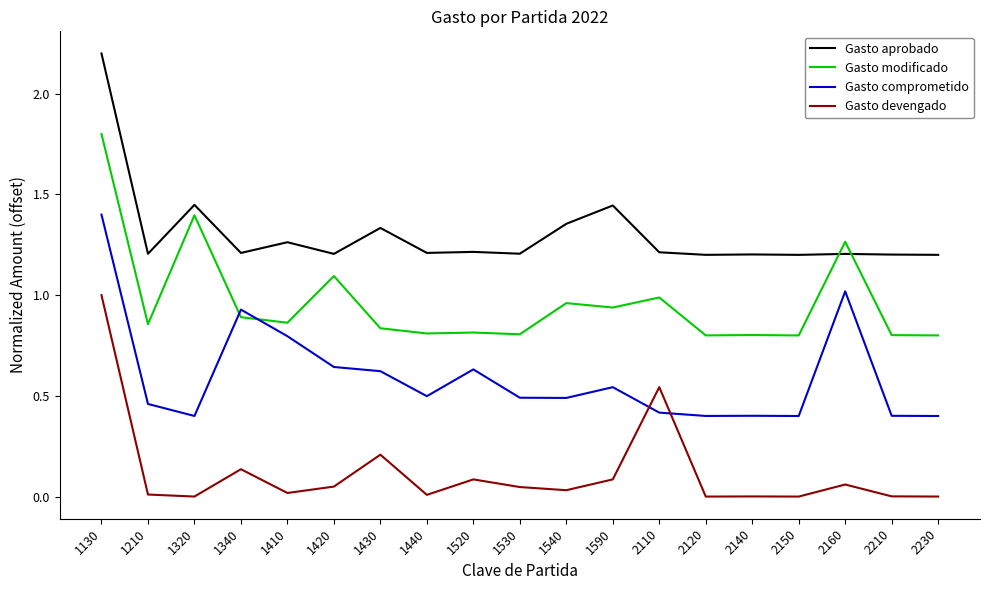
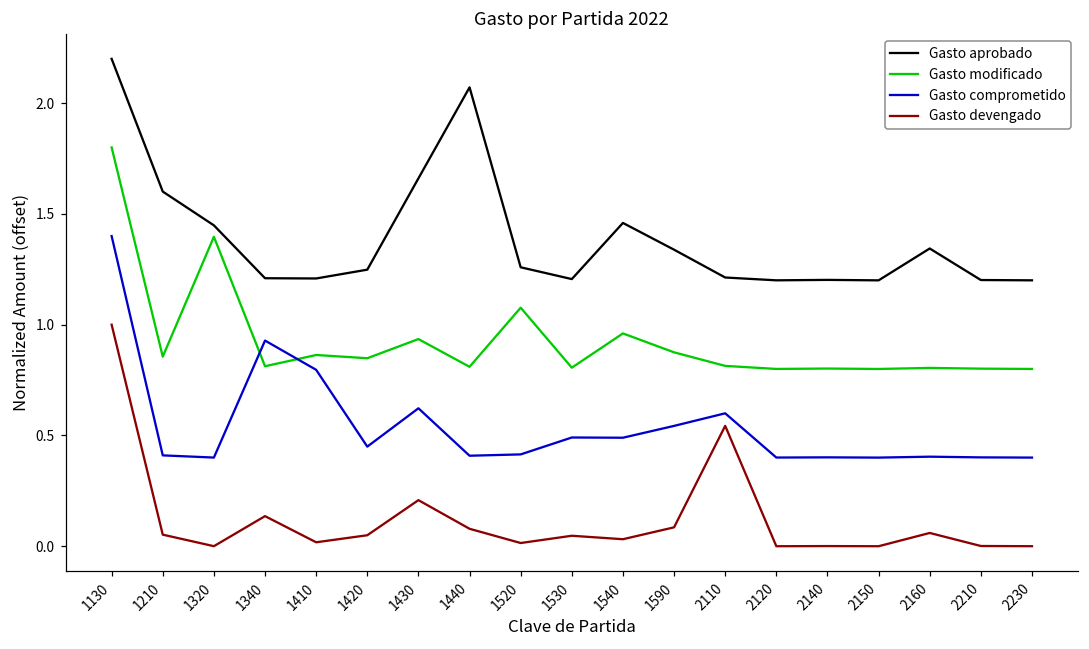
Gasto aprobado, 1210: 1.21 -> 1.60
Gasto comprometido, 1210: 0.46 -> 0.41
Gasto devengado, 1210: 0.01 -> 0.05
Gasto modificado, 1340: 0.89 -> 0.81
Gasto aprobado, 1410: 1.26 -> 1.21
Gasto aprobado, 1420: 1.21 -> 1.25
Gasto modificado, 1420: 1.10 -> 0.85
Gasto comprometido, 1420: 0.64 -> 0.45
Gasto aprobado, 1430: 1.33 -> 1.66
Gasto modificado, 1430: 0.84 -> 0.94
Gasto aprobado, 1440: 1.21 -> 2.07
Gasto comprometido, 1440: 0.50 -> 0.41
Gasto devengado, 1440: 0.01 -> 0.08
Gasto aprobado, 1520: 1.21 -> 1.26
Gasto modificado, 1520: 0.81 -> 1.08
Gasto comprometido, 1520: 0.63 -> 0.41
Gasto devengado, 1520: 0.09 -> 0.01
Gasto aprobado, 1540: 1.35 -> 1.46
Gasto aprobado, 1590: 1.45 -> 1.34
Gasto modificado, 1590: 0.94 -> 0.88
Gasto modificado, 2110: 0.99 -> 0.81
Gasto comprometido, 2110: 0.42 -> 0.60
Gasto aprobado, 2160: 1.20 -> 1.34
Gasto modificado, 2160: 1.27 -> 0.80
Gasto comprometido, 2160: 1.02 -> 0.40
